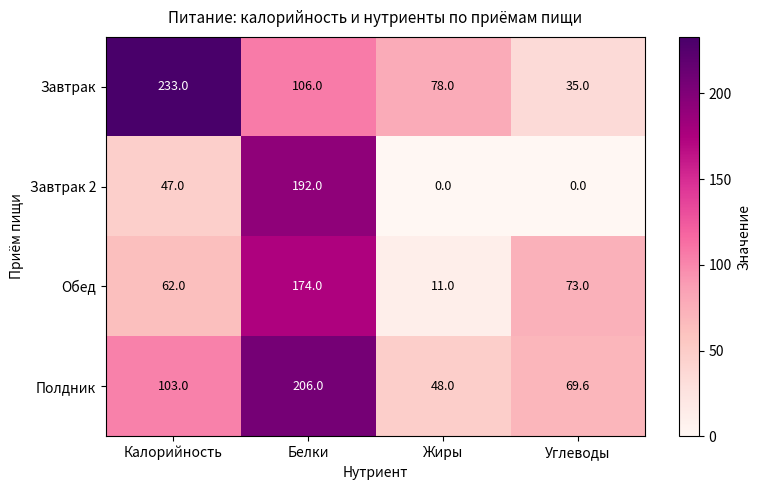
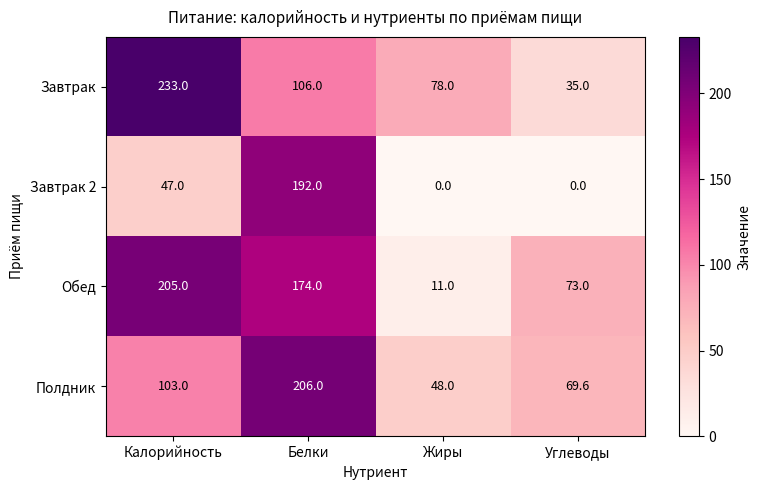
Обед, Калорийность: 62.0 -> 205.0
